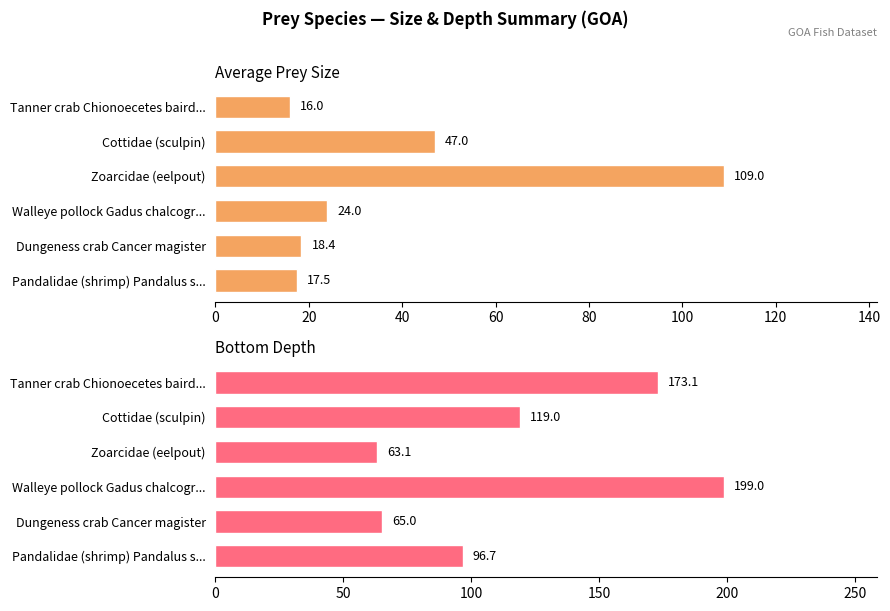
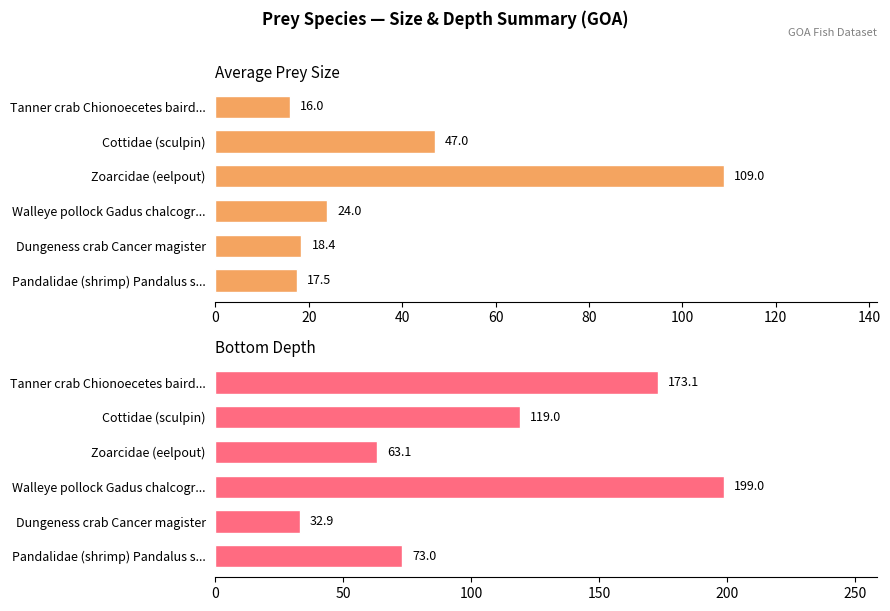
Bottom Depth, Dungeness crab Cancer magister: 65.0 -> 32.9
Bottom Depth, Pandalidae (shrimp) Pandalus s...: 96.7 -> 73.0
